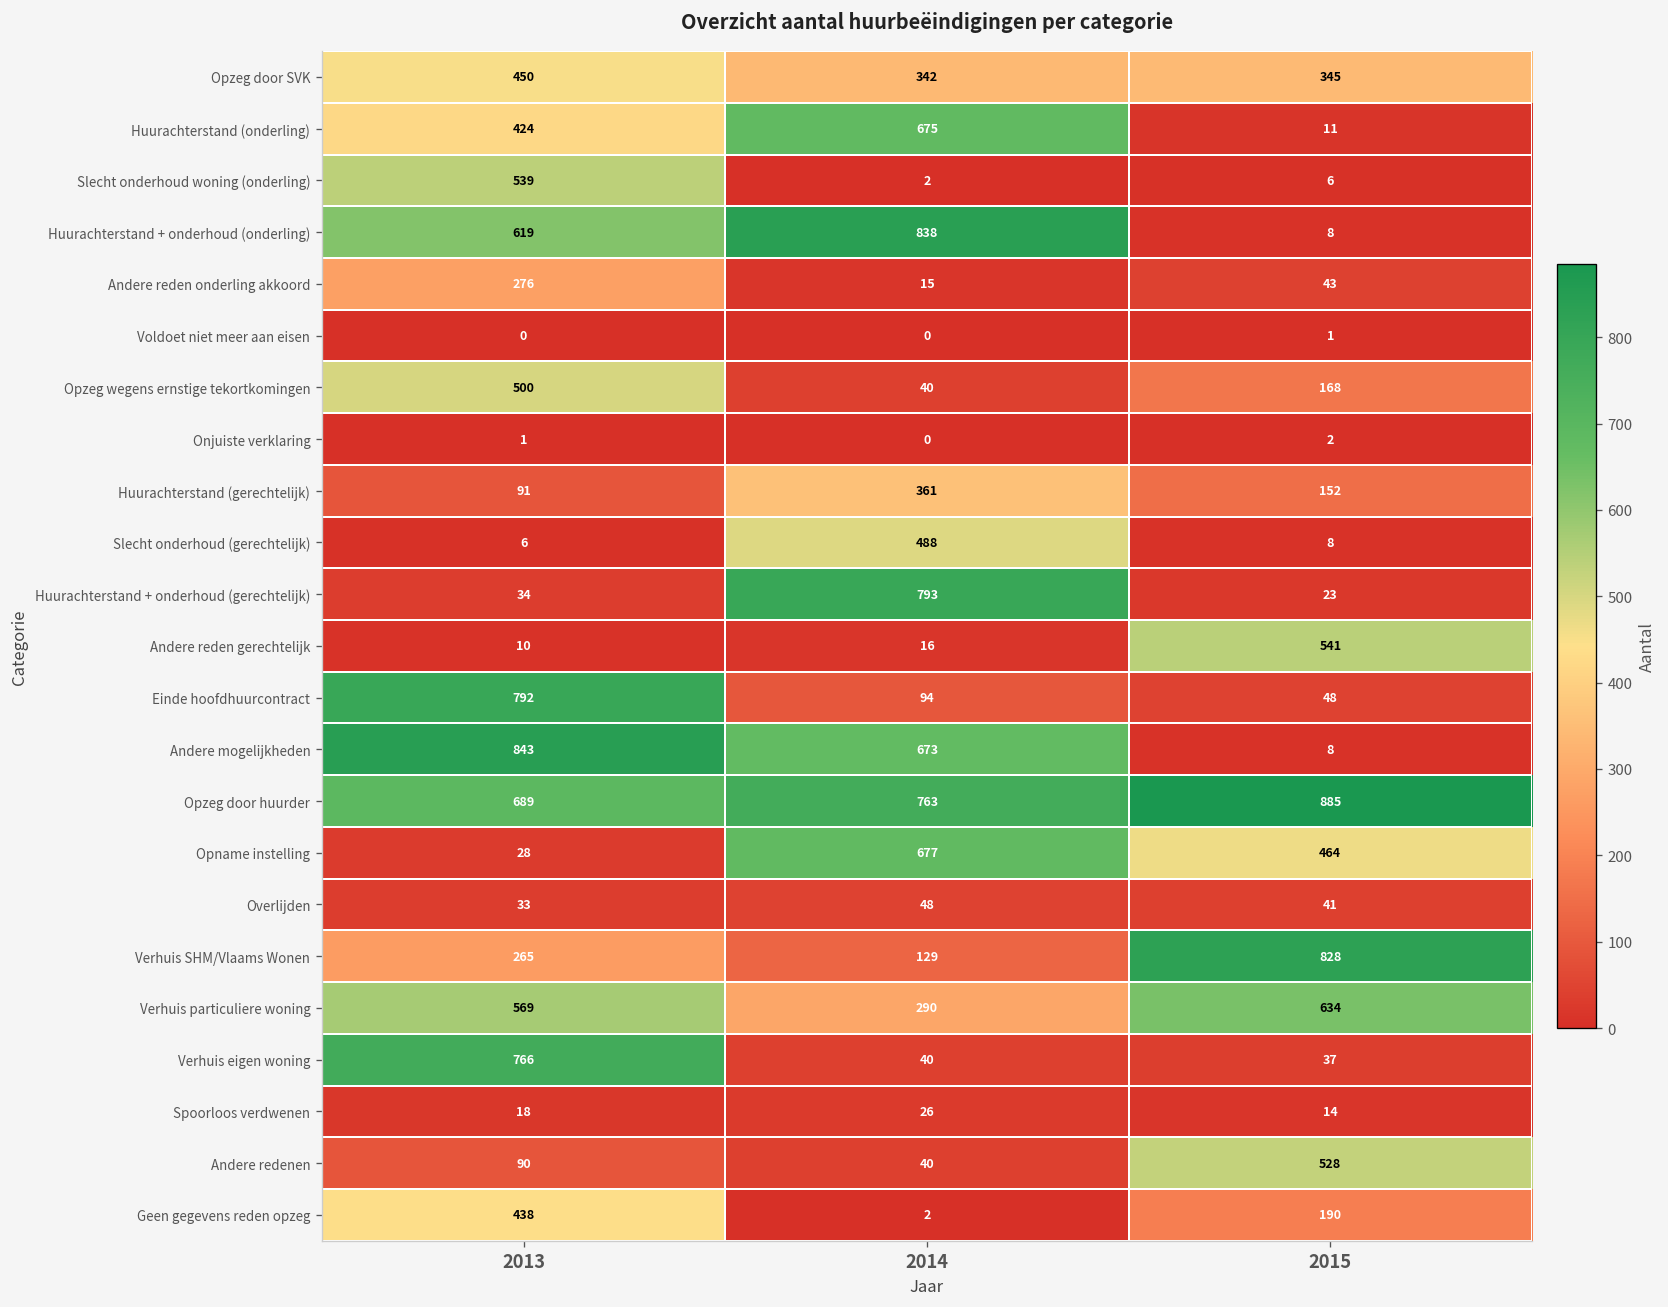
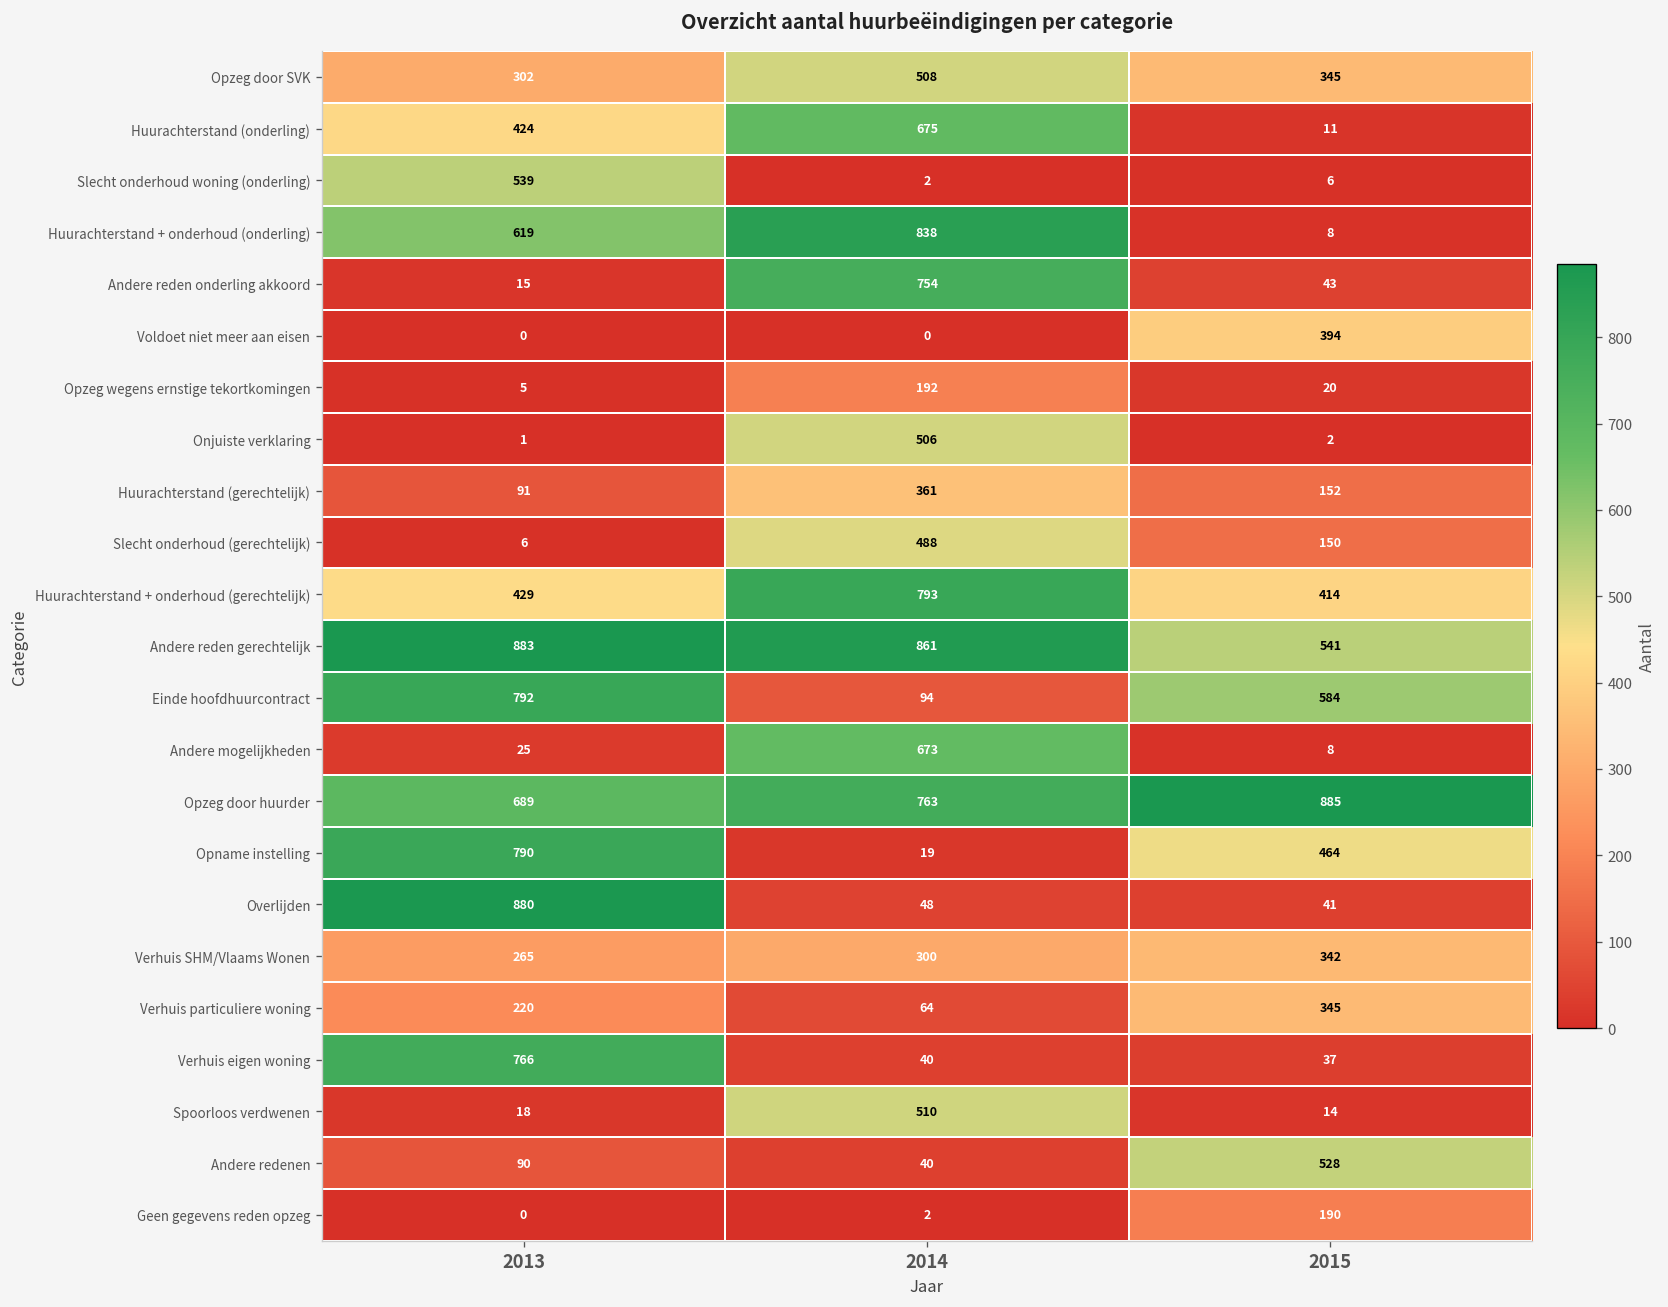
Opzeg door SVK, 2013: 450 -> 302
Opzeg door SVK, 2014: 342 -> 508
Andere reden onderling akkoord, 2013: 276 -> 15
Andere reden onderling akkoord, 2014: 15 -> 754
Voldoet niet meer aan eisen, 2015: 1 -> 394
Opzeg wegens ernstige tekortkomingen, 2013: 500 -> 5
Opzeg wegens ernstige tekortkomingen, 2014: 40 -> 192
Opzeg wegens ernstige tekortkomingen, 2015: 168 -> 20
Onjuiste verklaring, 2014: 0 -> 506
Slecht onderhoud (gerechtelijk), 2015: 8 -> 150
Huurachterstand + onderhoud (gerechtelijk), 2013: 34 -> 429
Huurachterstand + onderhoud (gerechtelijk), 2015: 23 -> 414
Andere reden gerechtelijk, 2013: 10 -> 883
Andere reden gerechtelijk, 2014: 16 -> 861
Einde hoofdhuurcontract, 2015: 48 -> 584
Andere mogelijkheden, 2013: 843 -> 25
Opname instelling, 2013: 28 -> 790
Opname instelling, 2014: 677 -> 19
Overlijden, 2013: 33 -> 880
Verhuis SHM/Vlaams Wonen, 2014: 129 -> 300
Verhuis SHM/Vlaams Wonen, 2015: 828 -> 342
Verhuis particuliere woning, 2013: 569 -> 220
Verhuis particuliere woning, 2014: 290 -> 64
Verhuis particuliere woning, 2015: 634 -> 345
Spoorloos verdwenen, 2014: 26 -> 510
Geen gegevens reden opzeg, 2013: 438 -> 0
